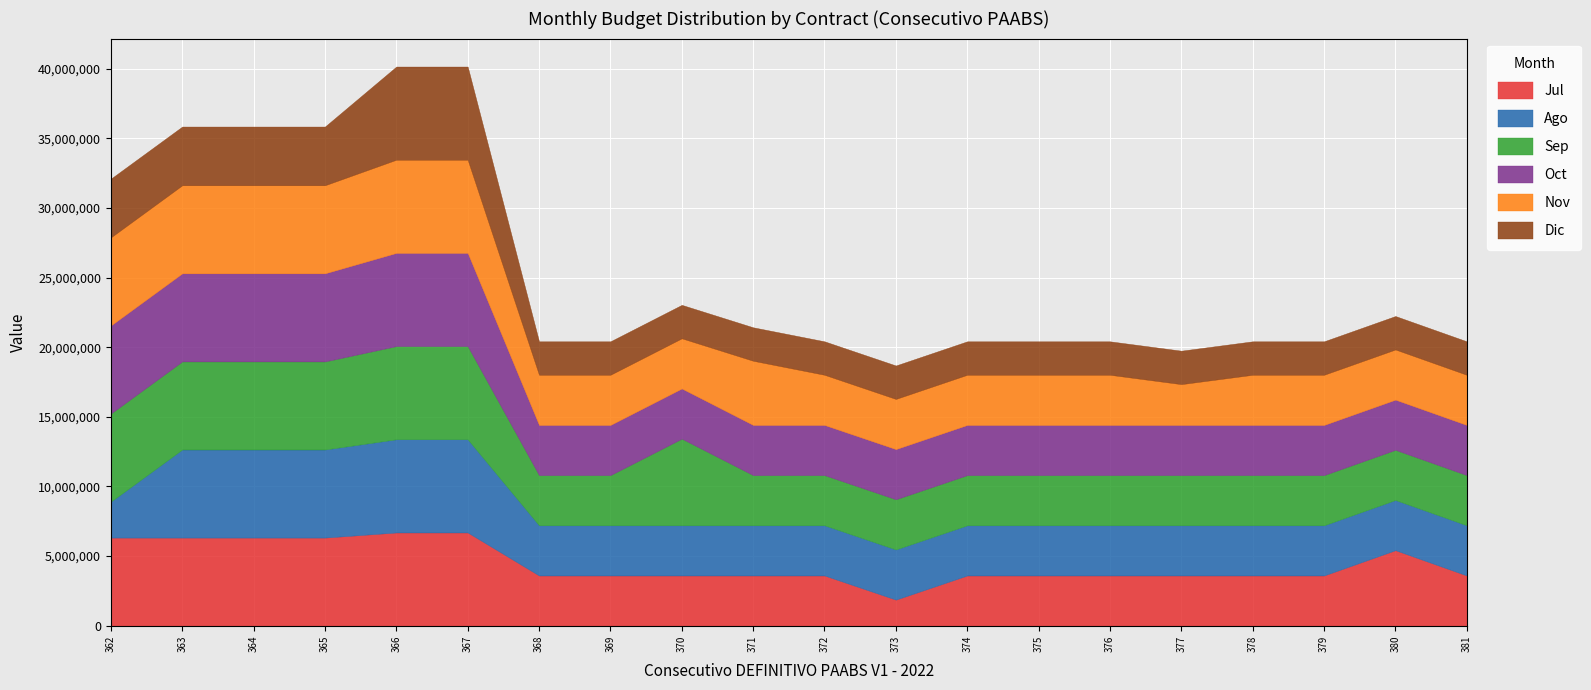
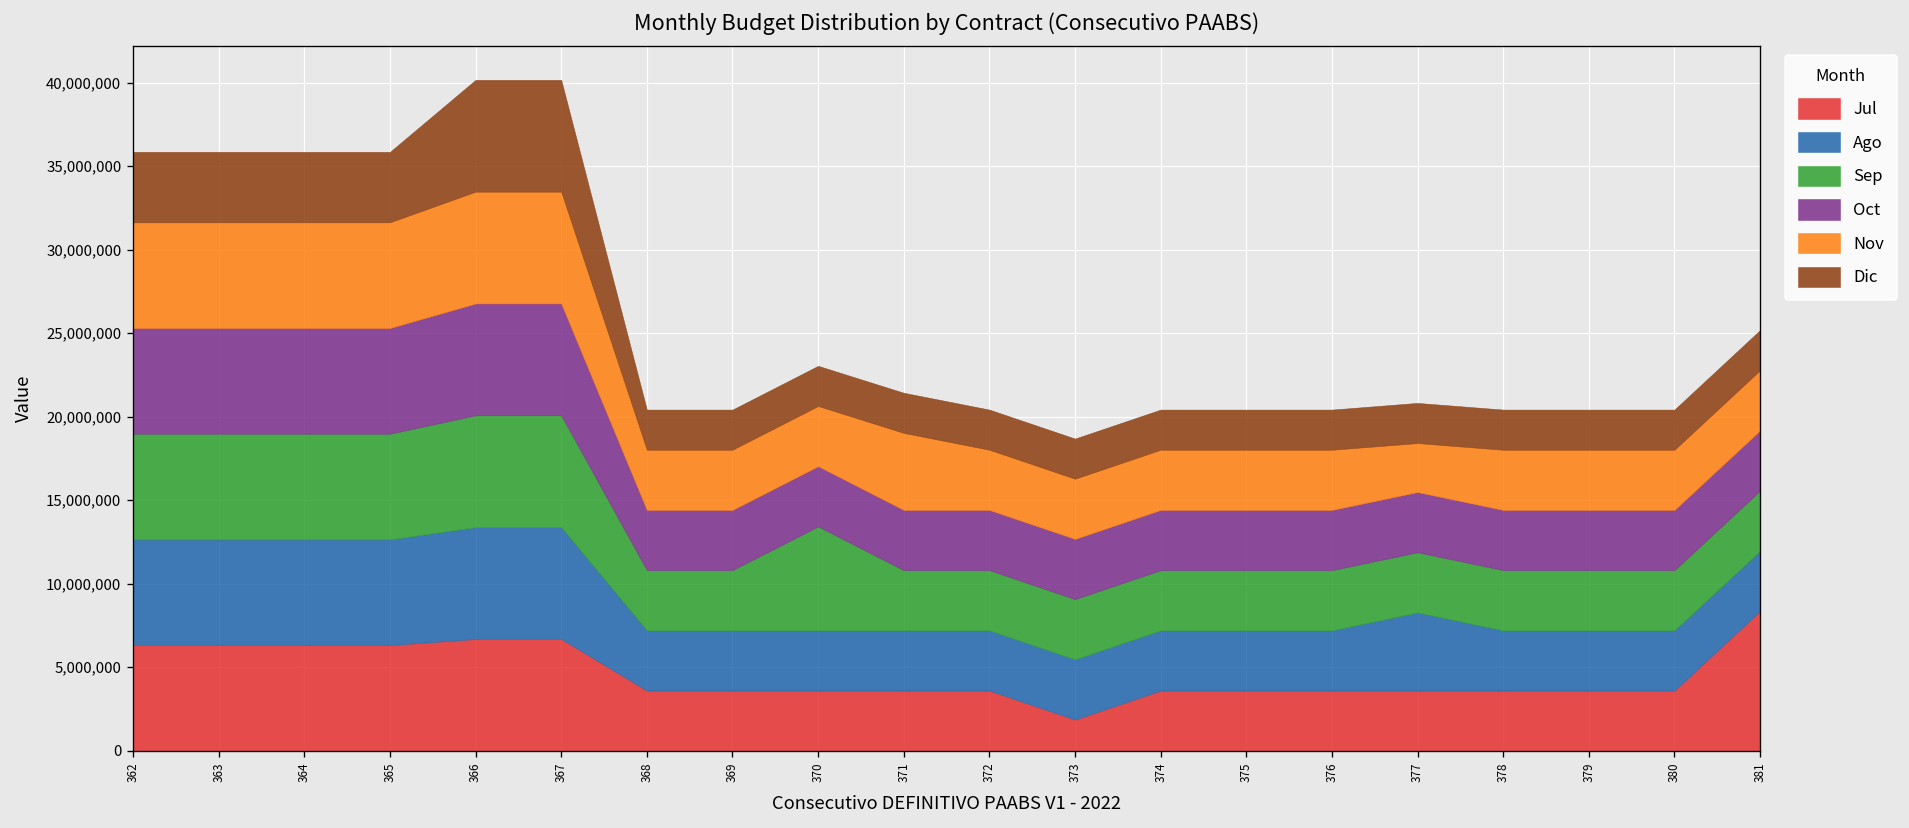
Ago, 362: 2,600,000 -> 6,300,000
Ago, 377: 3,600,000 -> 4,700,000
Jul, 380: 5,400,000 -> 3,600,000
Jul, 381: 3,600,000 -> 8,400,000
